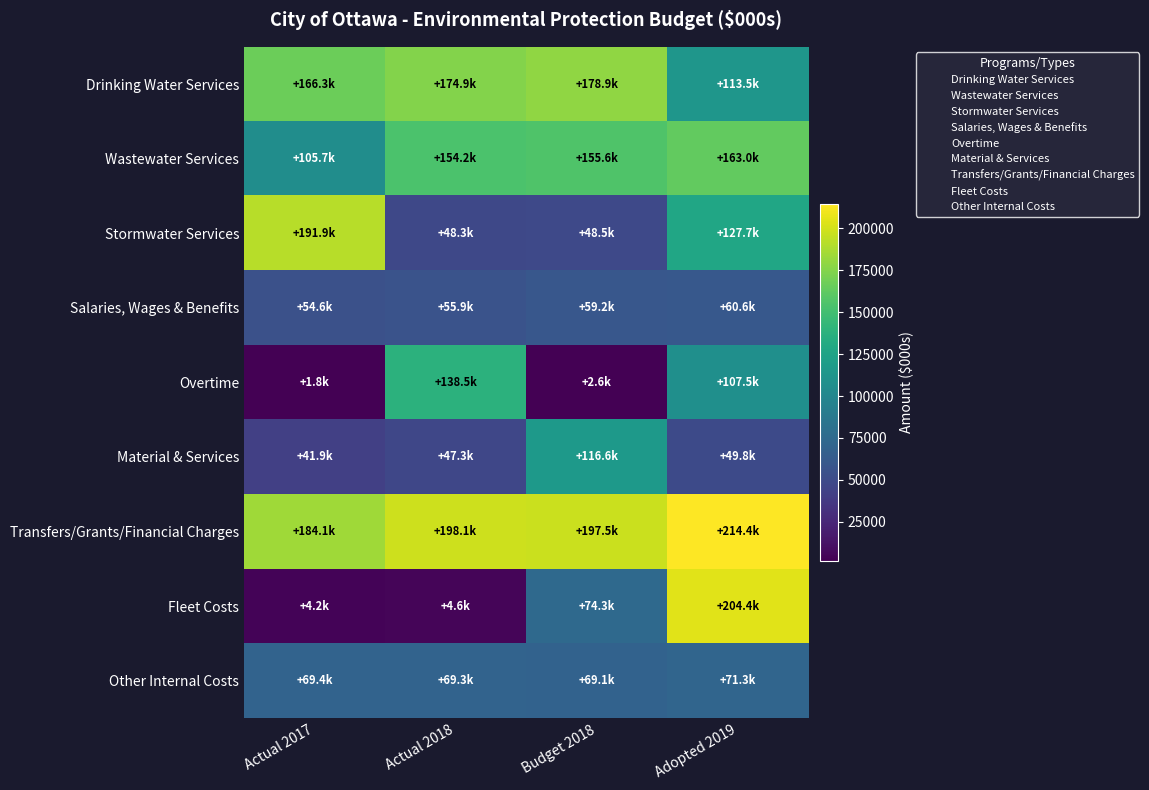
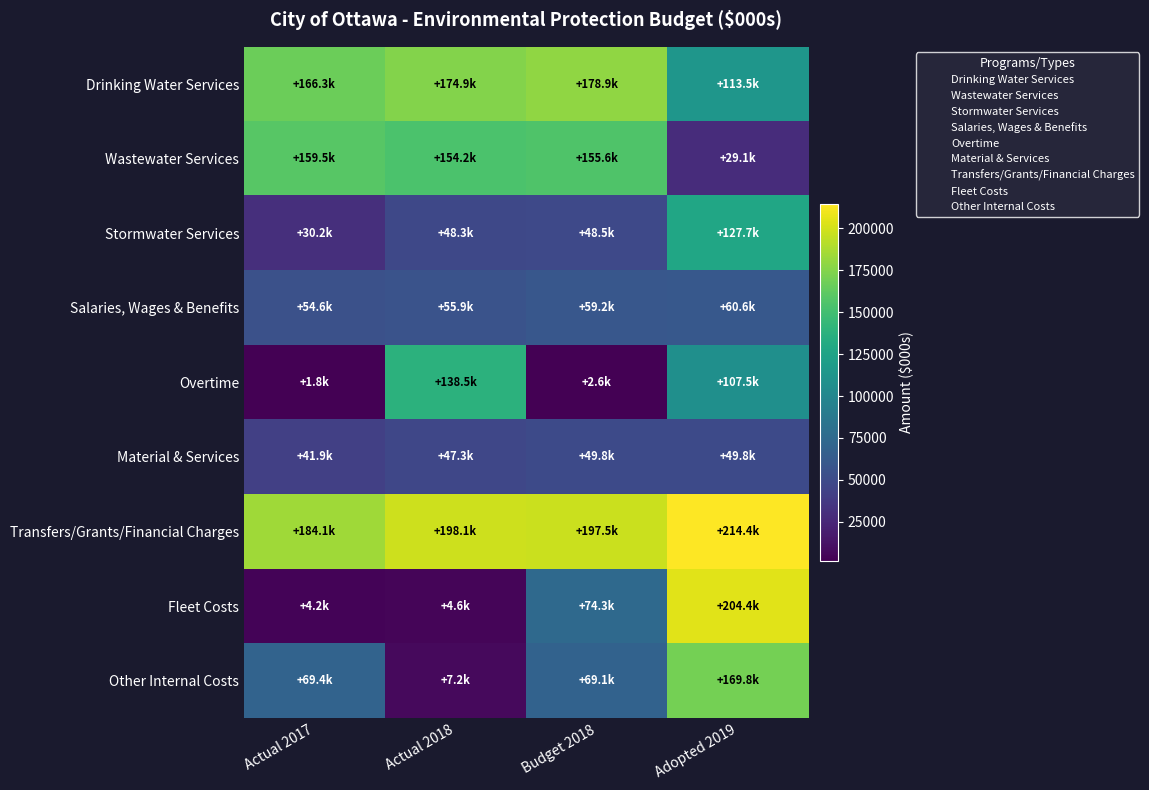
Wastewater Services, Actual 2017: +105.7k -> +159.5k
Wastewater Services, Adopted 2019: +163.0k -> +29.1k
Stormwater Services, Actual 2017: +191.9k -> +30.2k
Material & Services, Budget 2018: +116.6k -> +49.8k
Other Internal Costs, Actual 2018: +69.3k -> +7.2k
Other Internal Costs, Adopted 2019: +71.3k -> +169.8k
